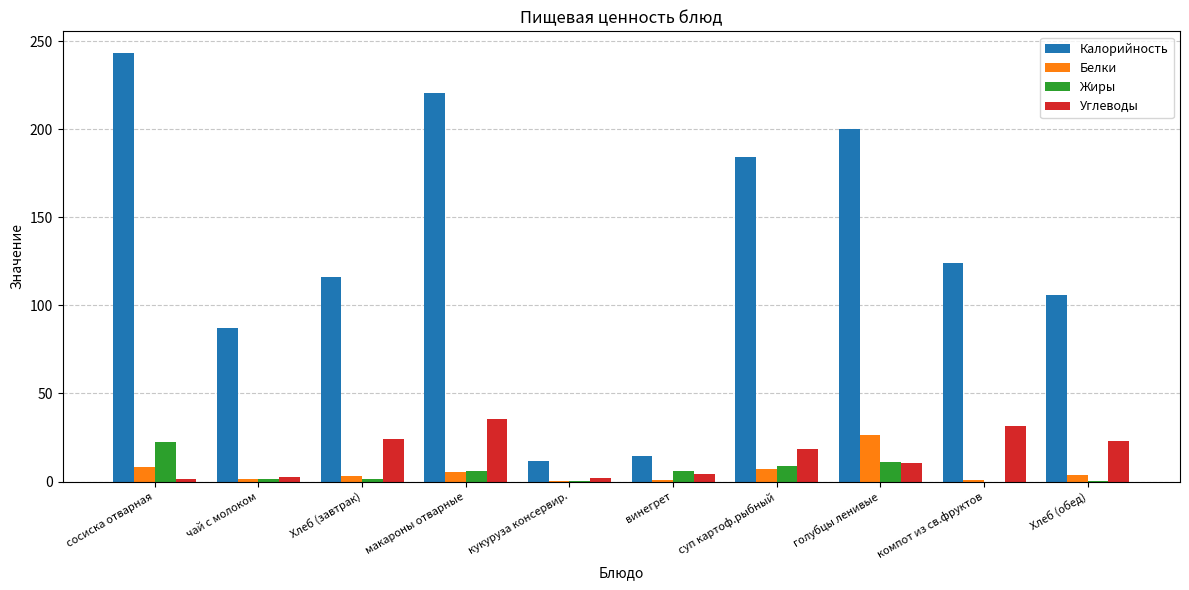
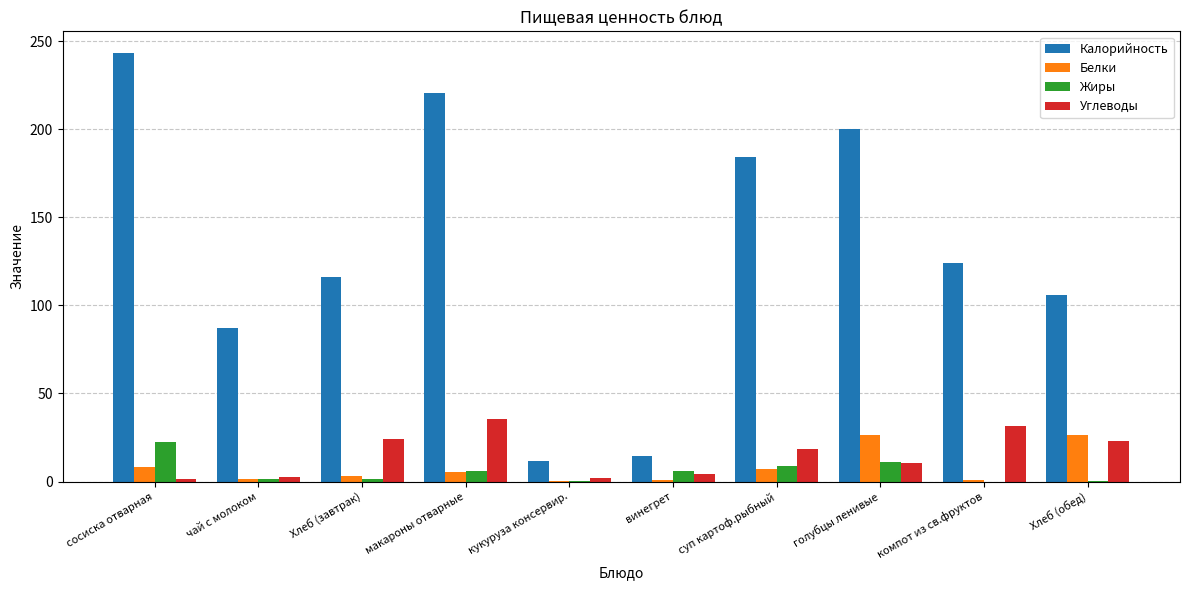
Белки, Хлеб (обед): 4 -> 26
